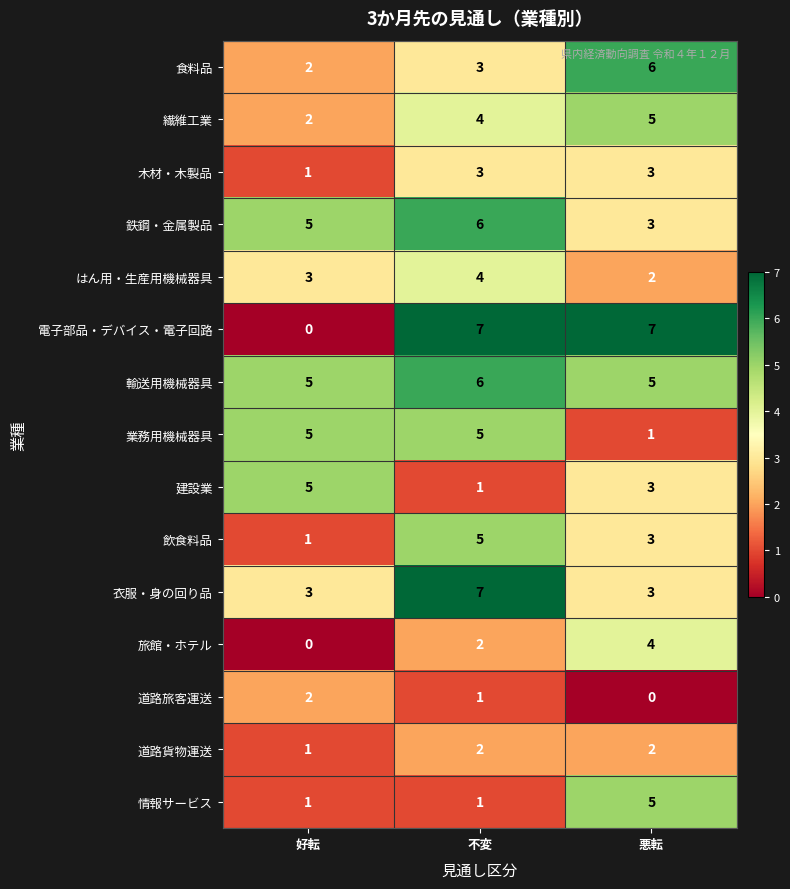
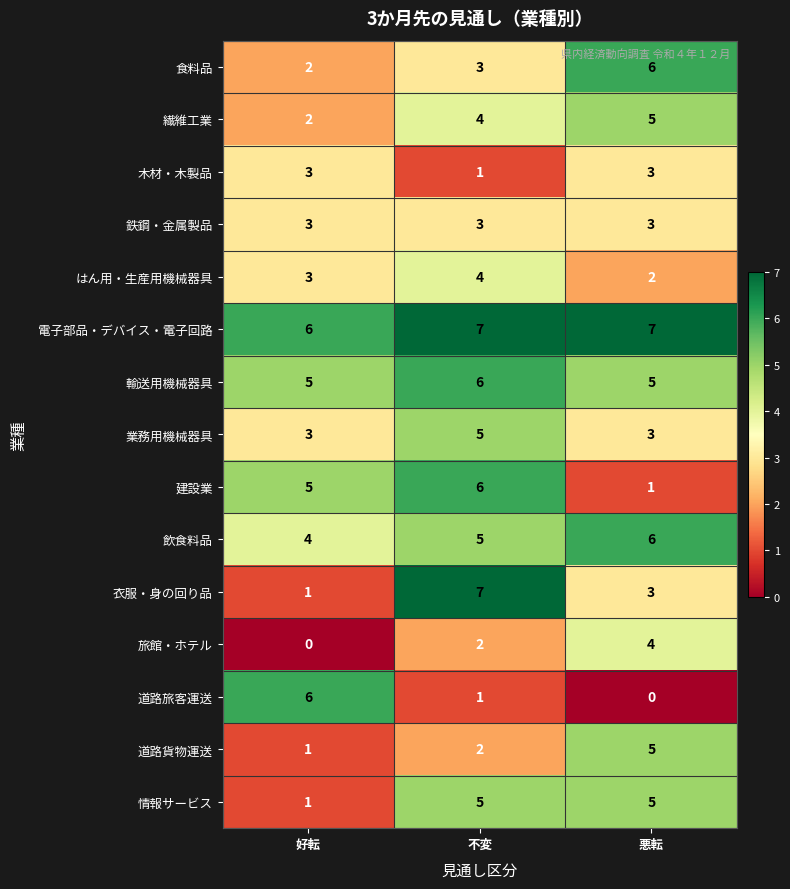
木材・木製品, 好転: 1 -> 3
木材・木製品, 不変: 3 -> 1
鉄鋼・金属製品, 好転: 5 -> 3
鉄鋼・金属製品, 不変: 6 -> 3
電子部品・デバイス・電子回路, 好転: 0 -> 6
業務用機械器具, 好転: 5 -> 3
業務用機械器具, 悪転: 1 -> 3
建設業, 不変: 1 -> 6
建設業, 悪転: 3 -> 1
飲食料品, 好転: 1 -> 4
飲食料品, 悪転: 3 -> 6
衣服・身の回り品, 好転: 3 -> 1
道路旅客運送, 好転: 2 -> 6
道路貨物運送, 悪転: 2 -> 5
情報サービス, 不変: 1 -> 5
